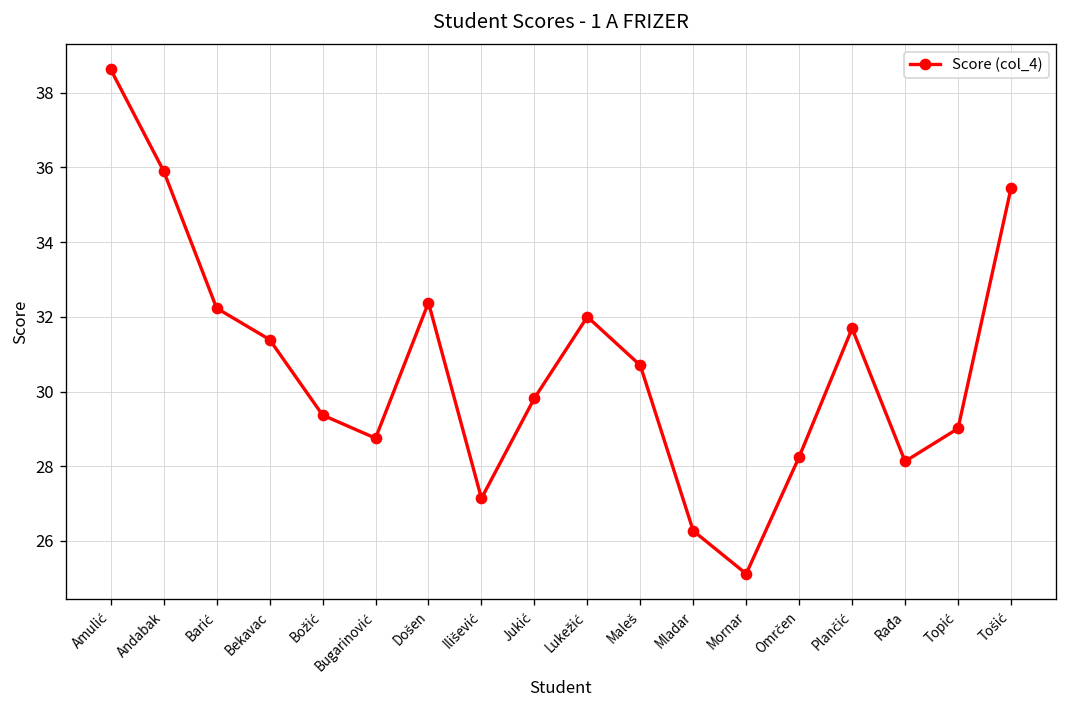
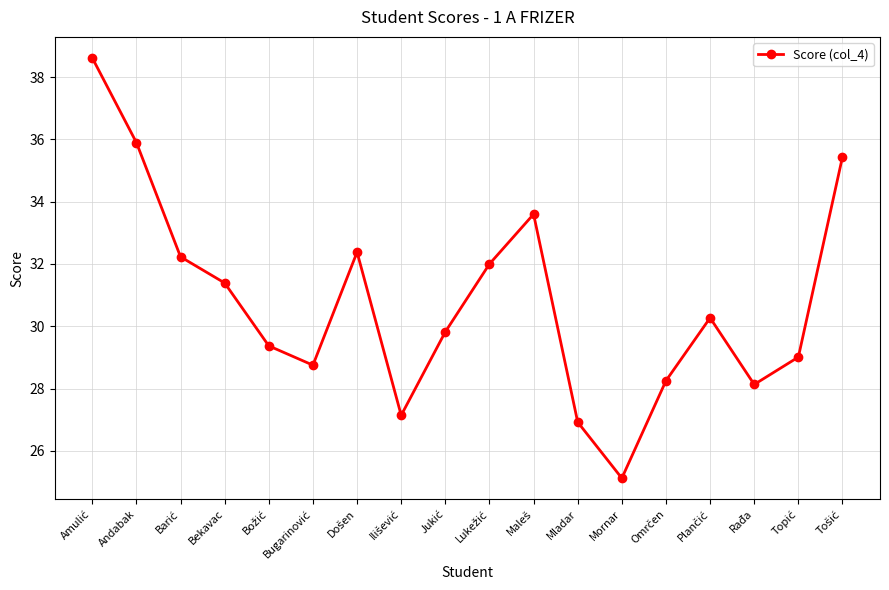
Maleš: 30.7 -> 33.6
Mladar: 26.3 -> 26.9
Plančić: 31.7 -> 30.3
